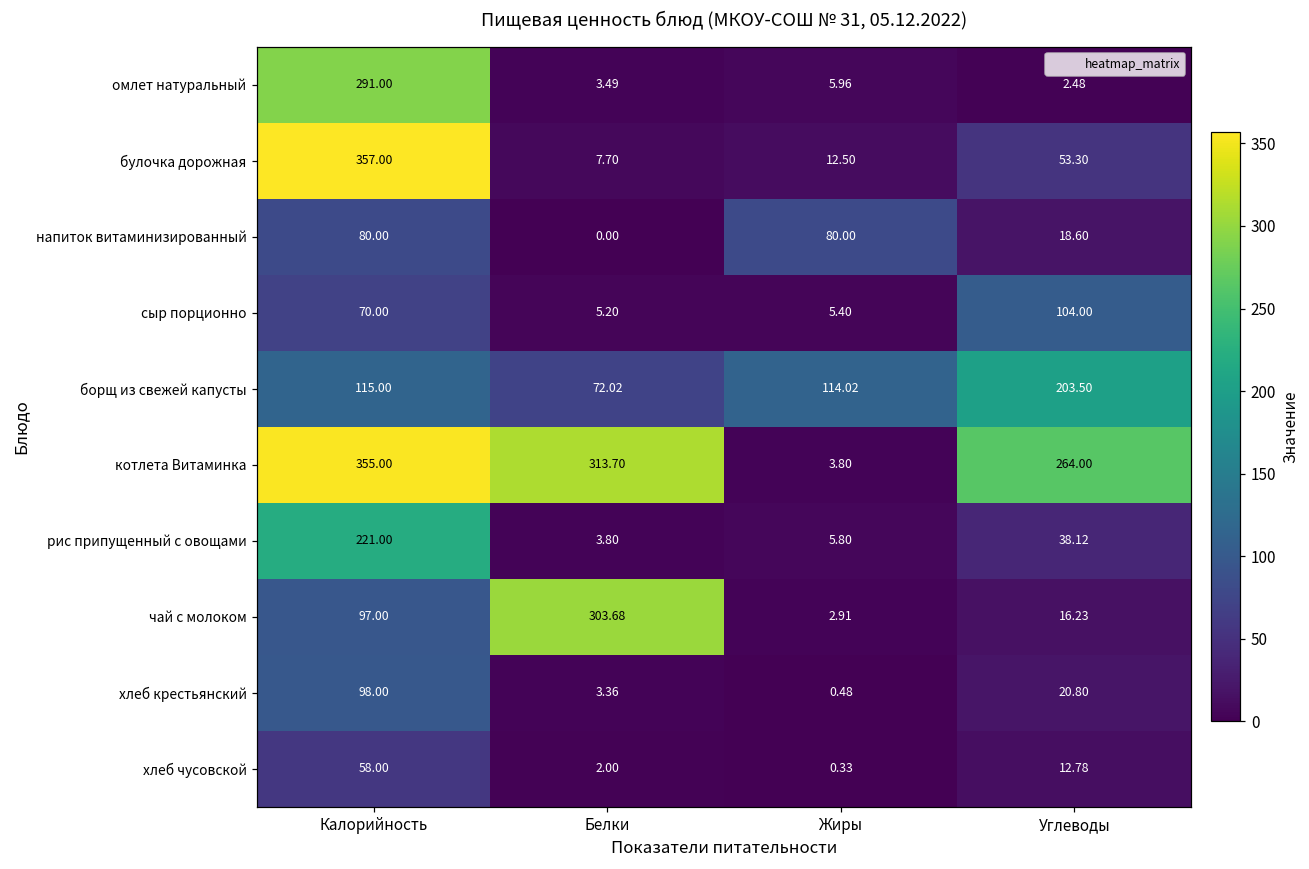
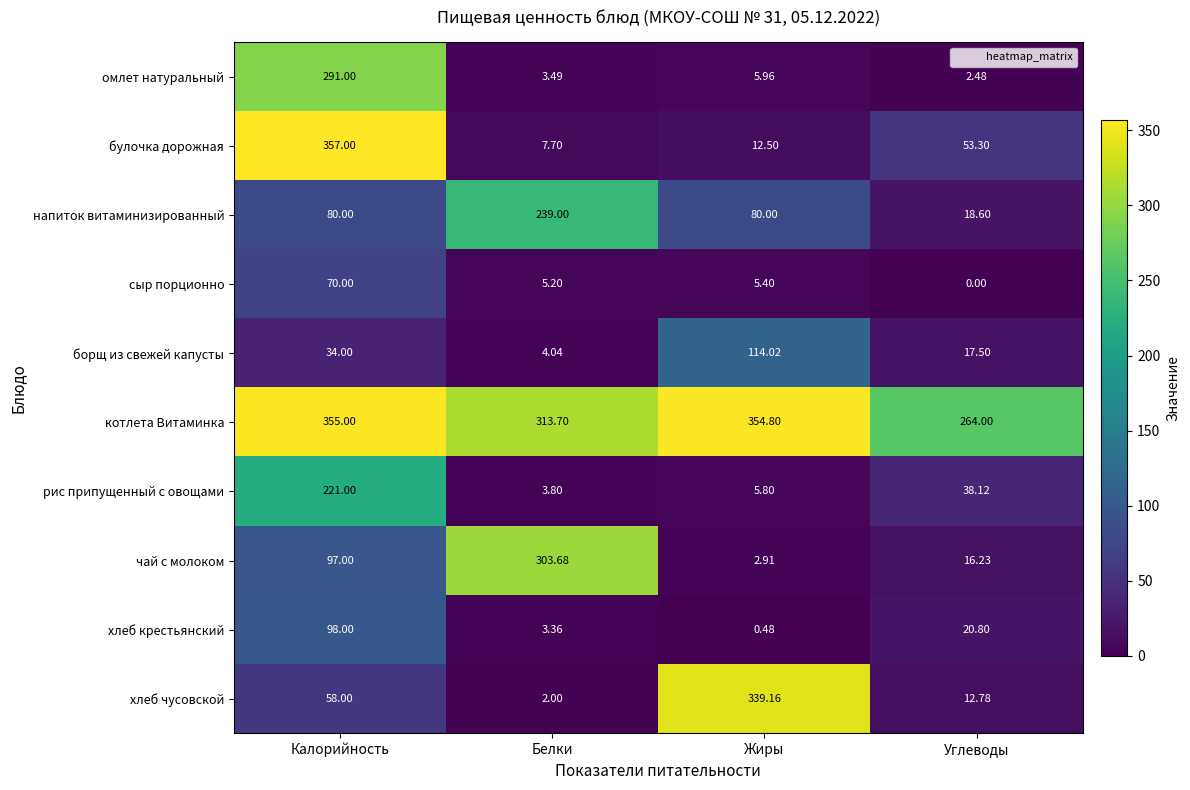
напиток витаминизированный, Белки: 0.00 -> 239.00
сыр порционно, Углеводы: 104.00 -> 0.00
борщ из свежей капусты, Калорийность: 115.00 -> 34.00
борщ из свежей капусты, Белки: 72.02 -> 4.04
борщ из свежей капусты, Углеводы: 203.50 -> 17.50
котлета Витаминка, Жиры: 3.80 -> 354.80
хлеб чусовской, Жиры: 0.33 -> 339.16
